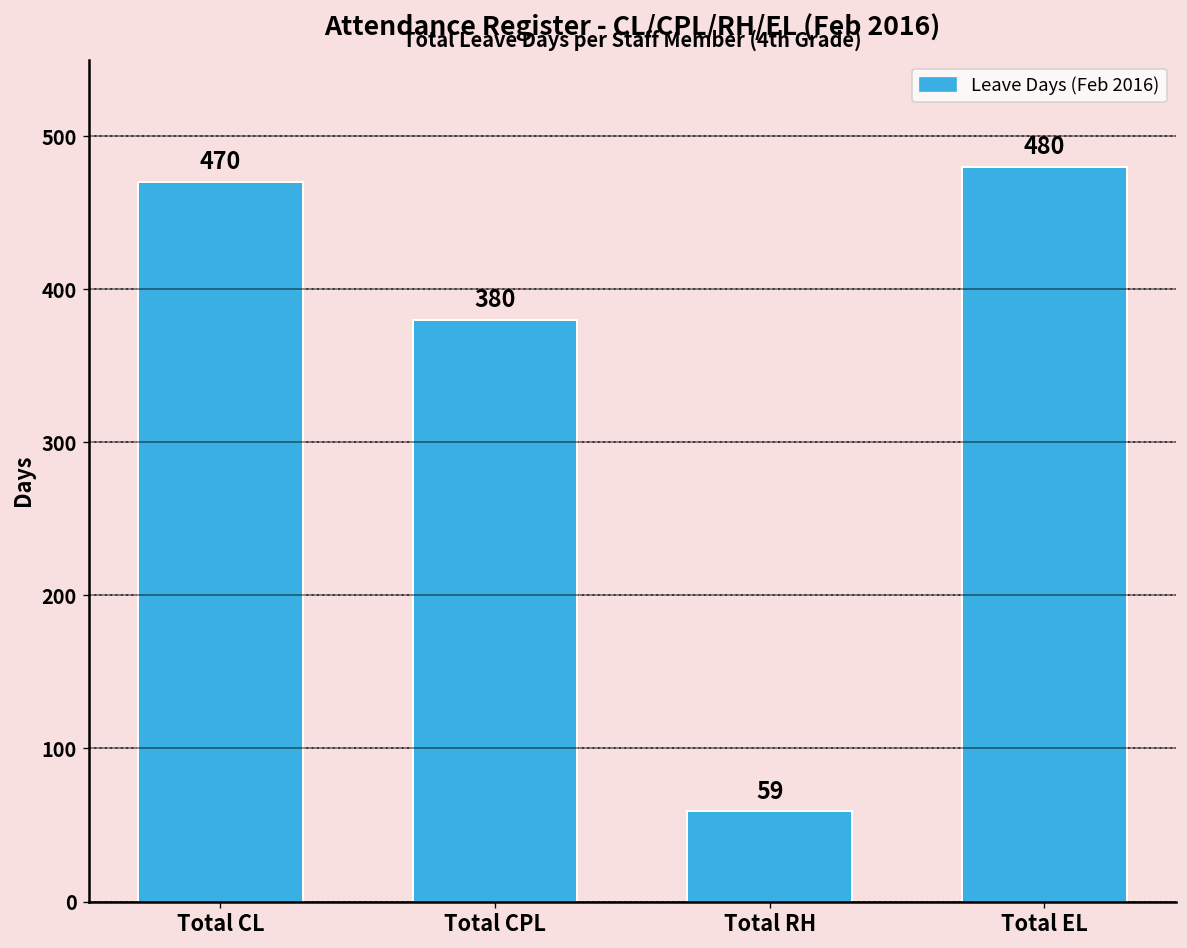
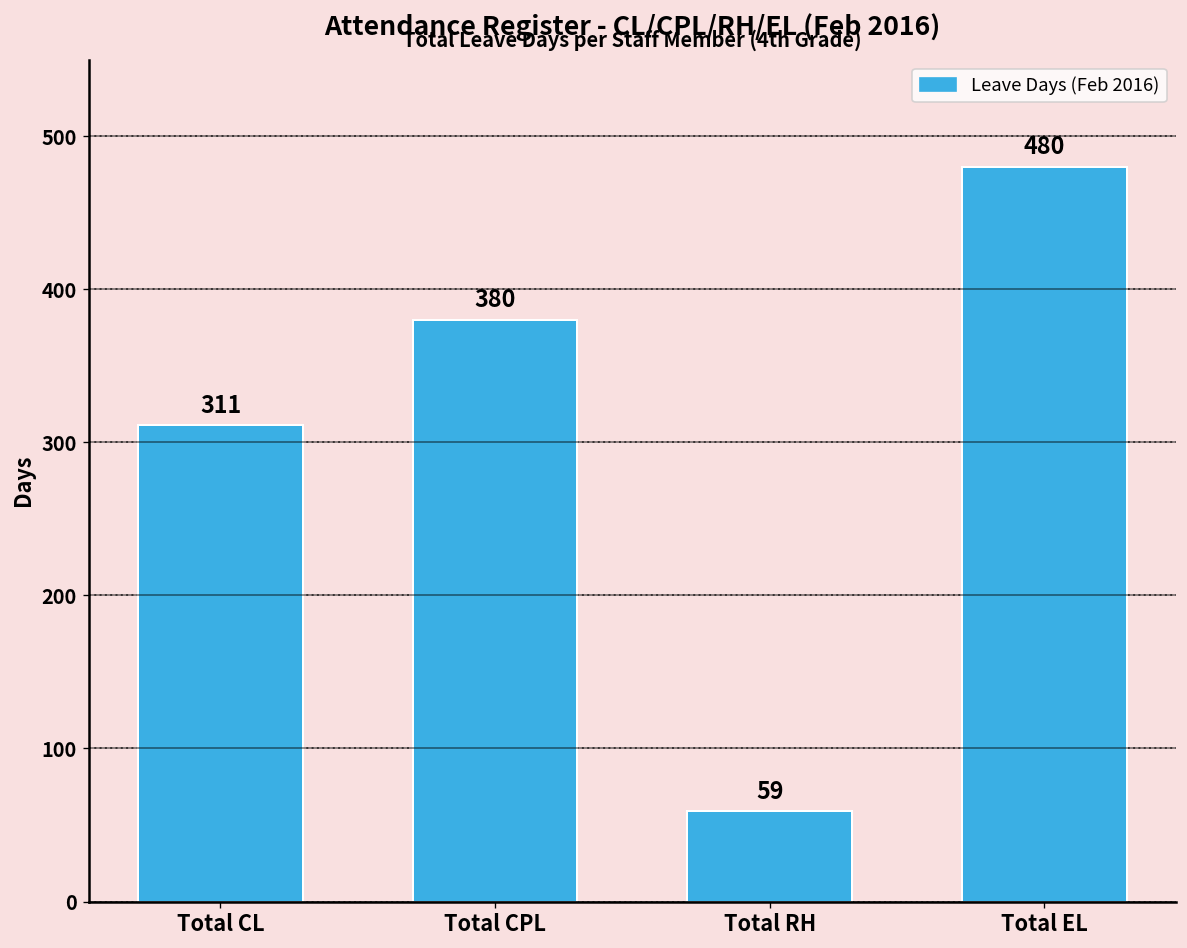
Total CL: 470 -> 311
